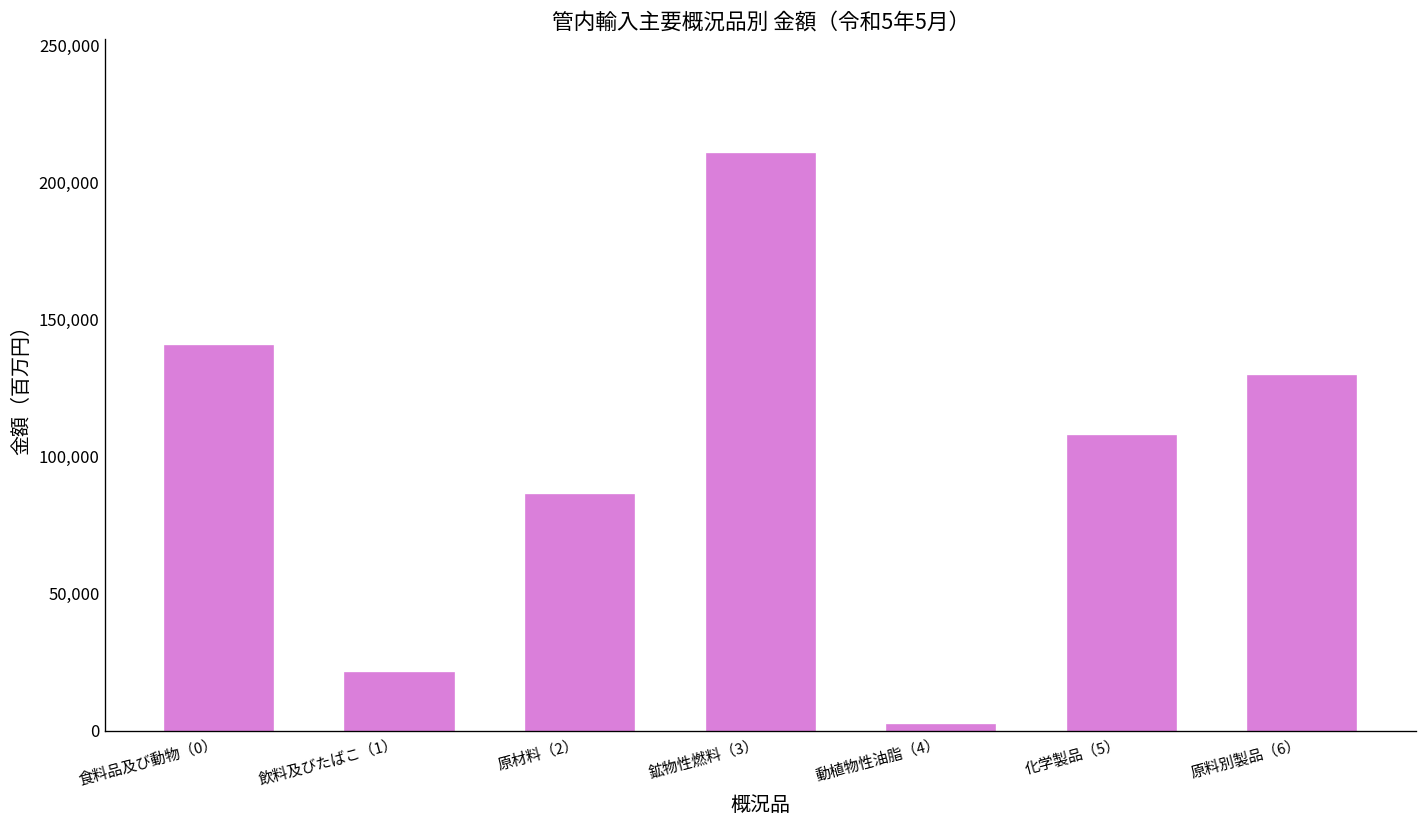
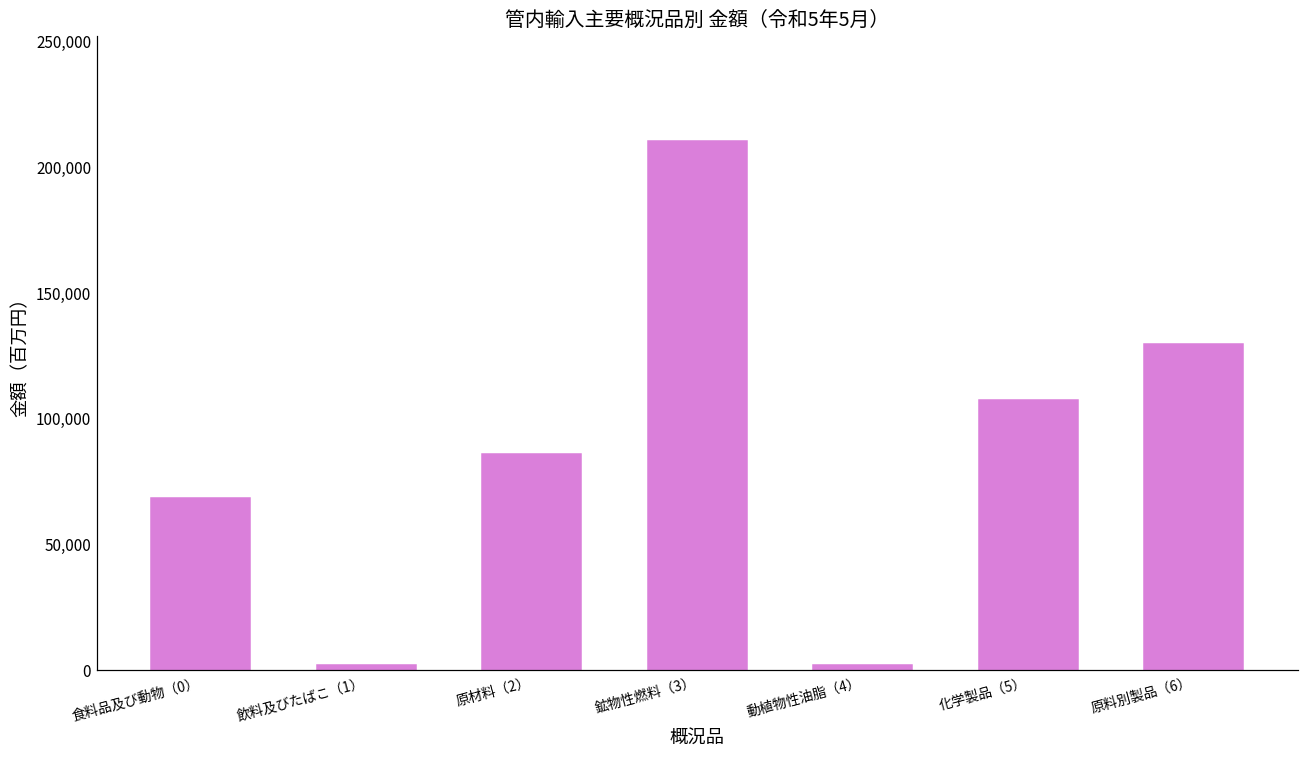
食料品及び動物（0）: 140,000 -> 69,000
飲料及びたばこ（1）: 21,000 -> 2,000
